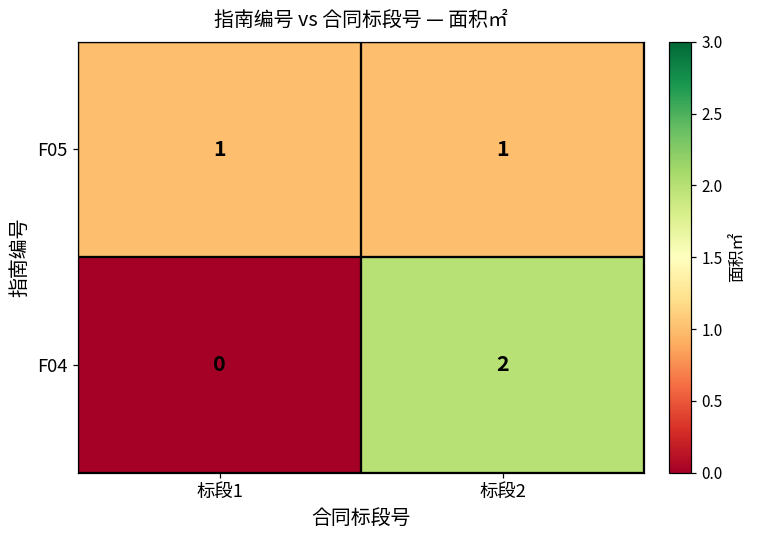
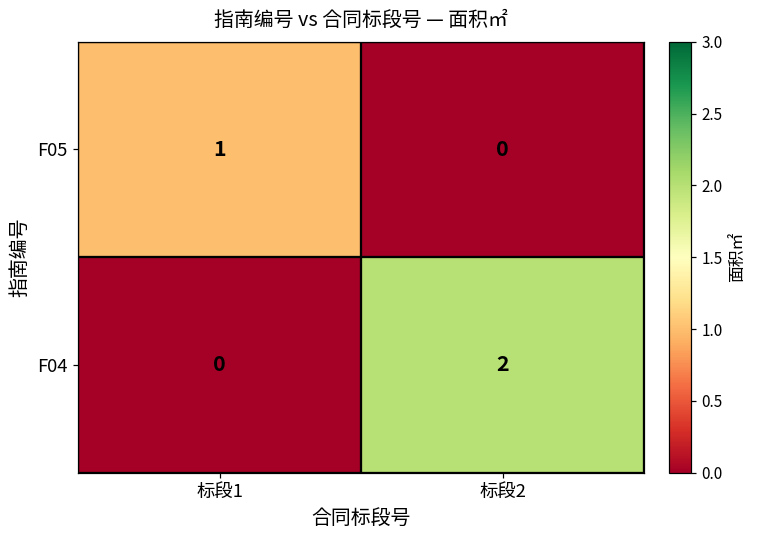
F05, 标段2: 1 -> 0
